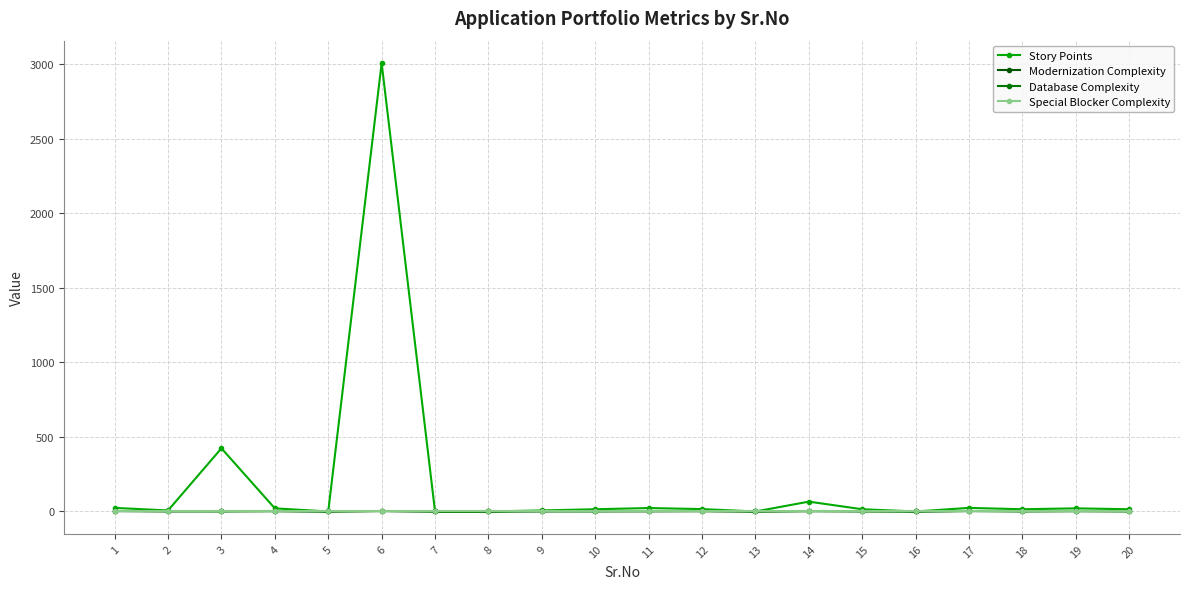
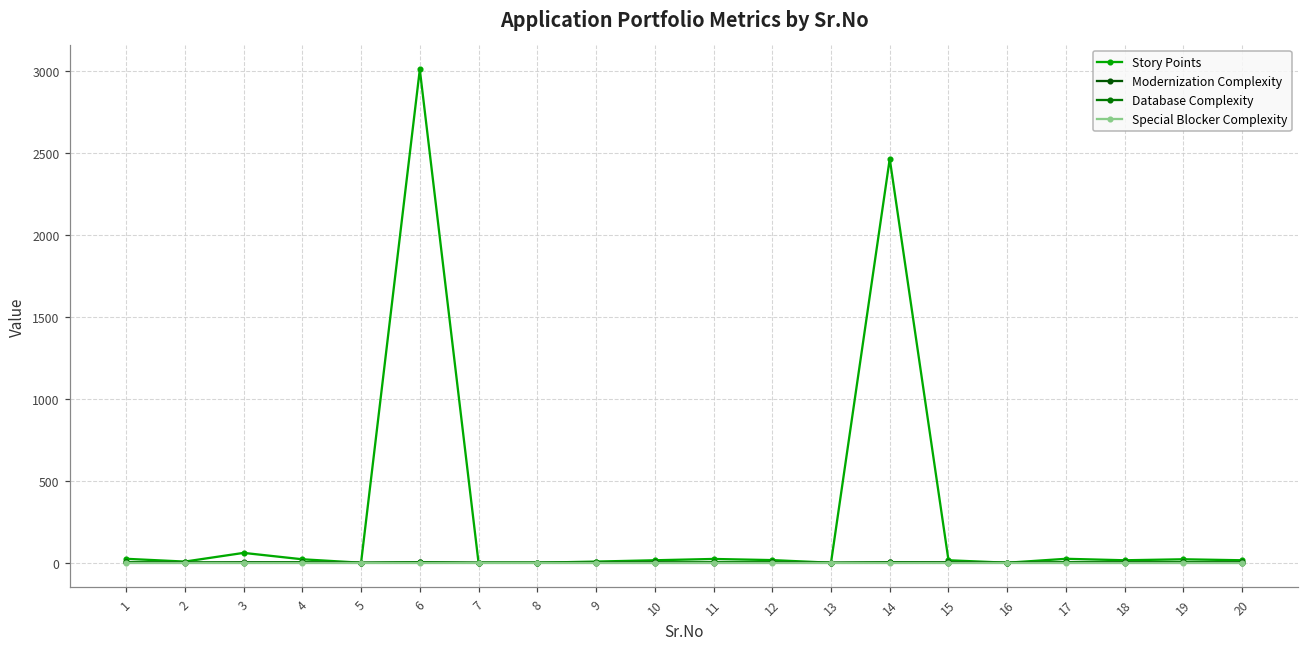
Story Points, 3: 420 -> 60
Story Points, 14: 70 -> 2460
